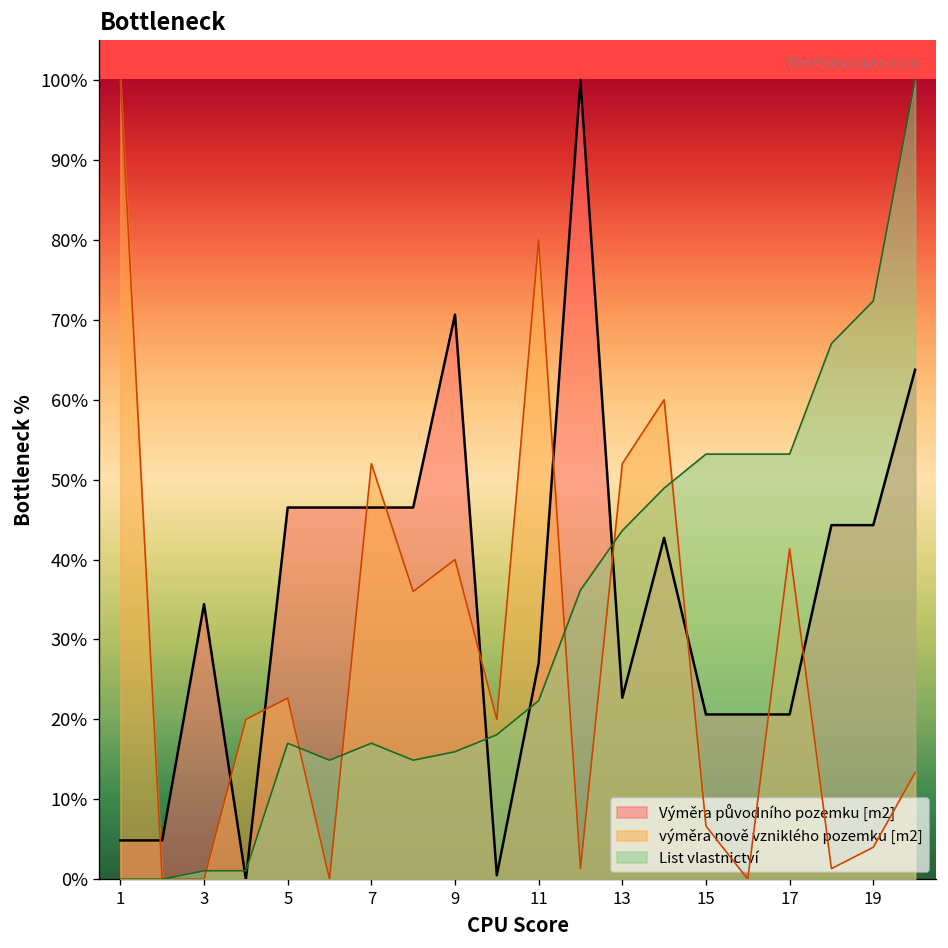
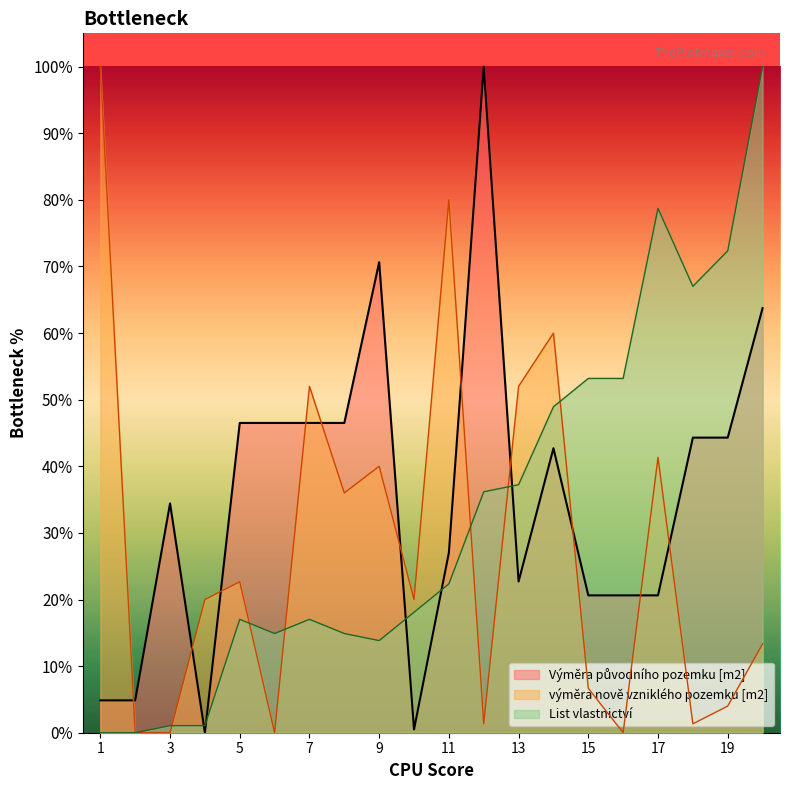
List vlastnictví, 9: 16% -> 14%
List vlastnictví, 13: 44% -> 37%
List vlastnictví, 17: 53% -> 79%
